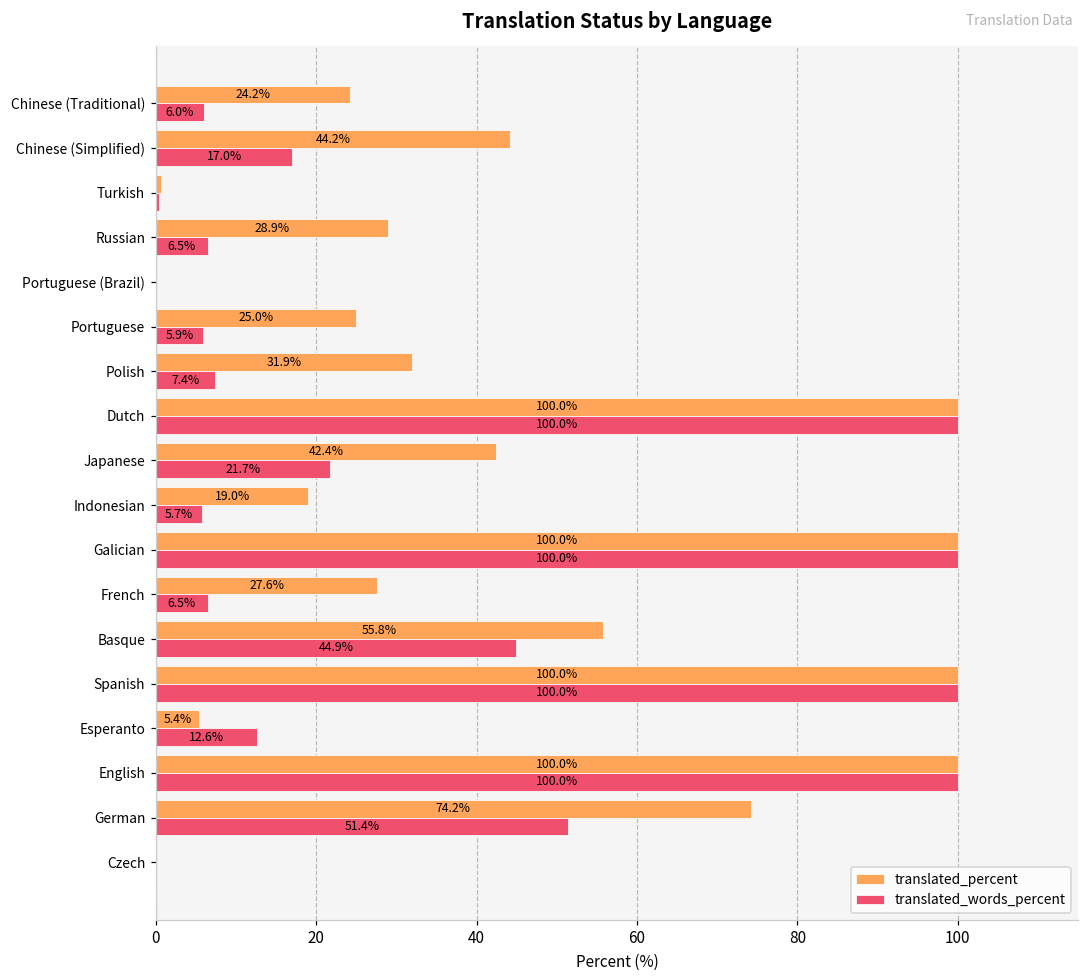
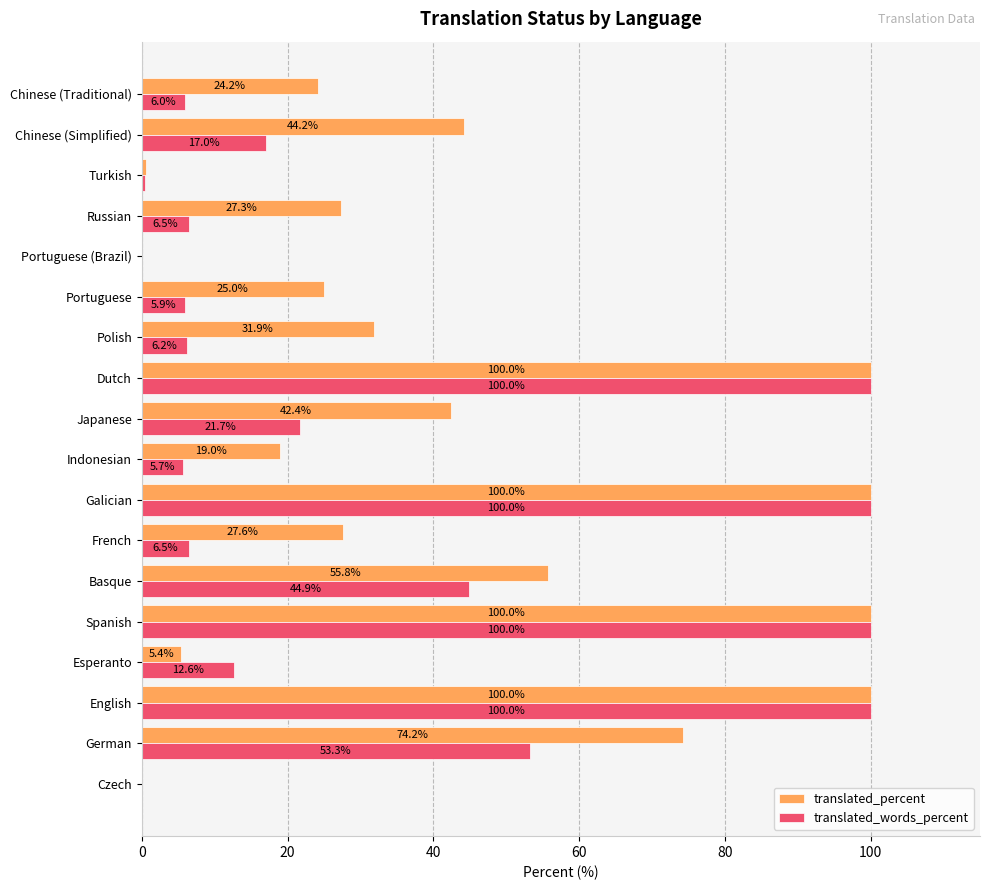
translated_percent, Russian: 28.9% -> 27.3%
translated_words_percent, Polish: 7.4% -> 6.2%
translated_words_percent, German: 51.4% -> 53.3%
